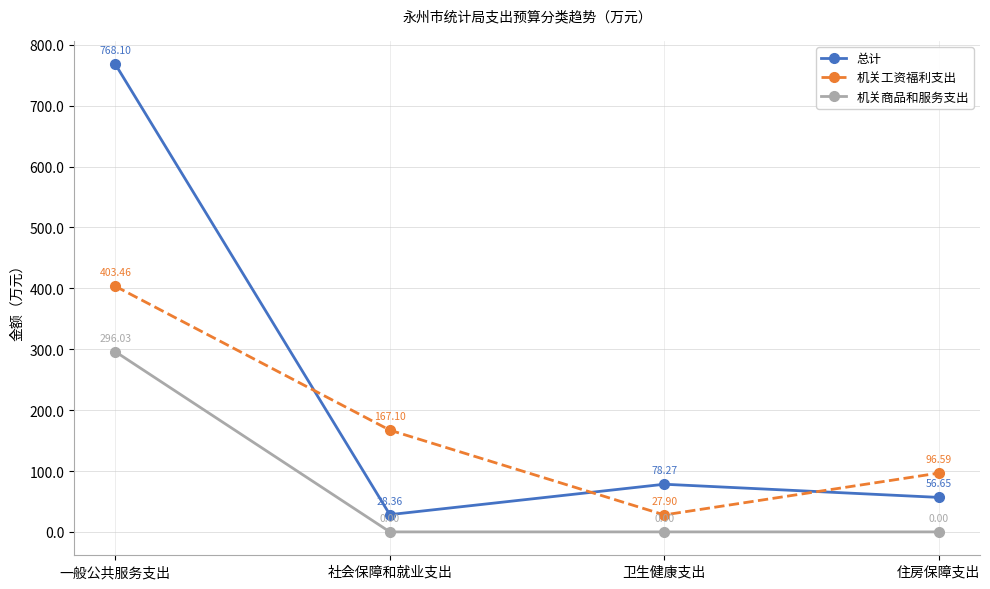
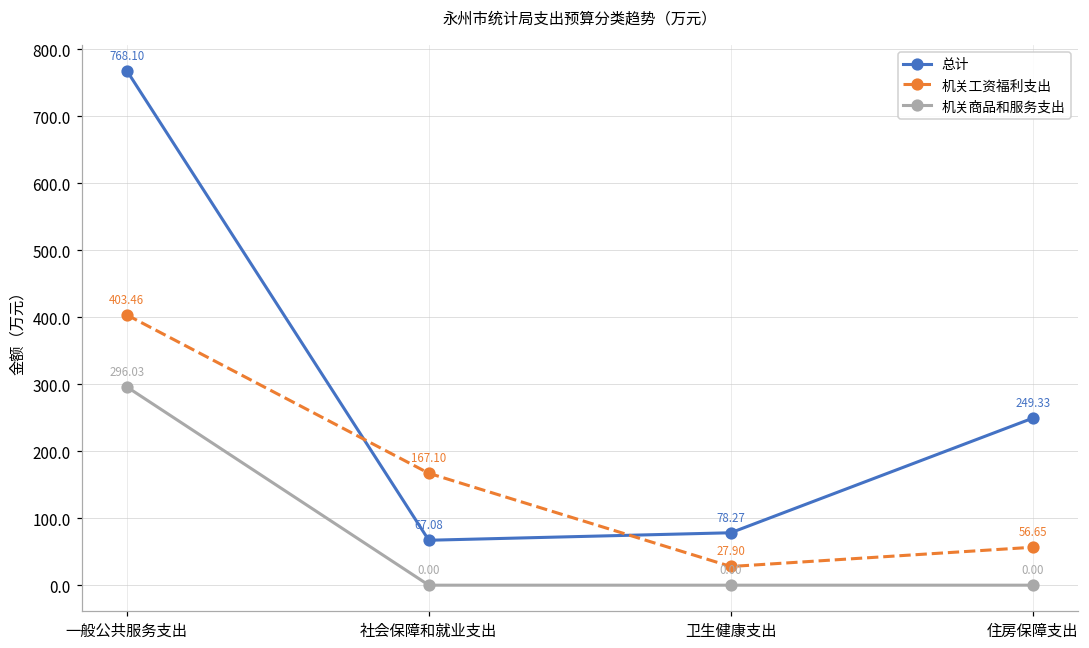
总计, 社会保障和就业支出: 28.36 -> 67.08
总计, 住房保障支出: 56.65 -> 249.33
机关工资福利支出, 住房保障支出: 96.59 -> 56.65
